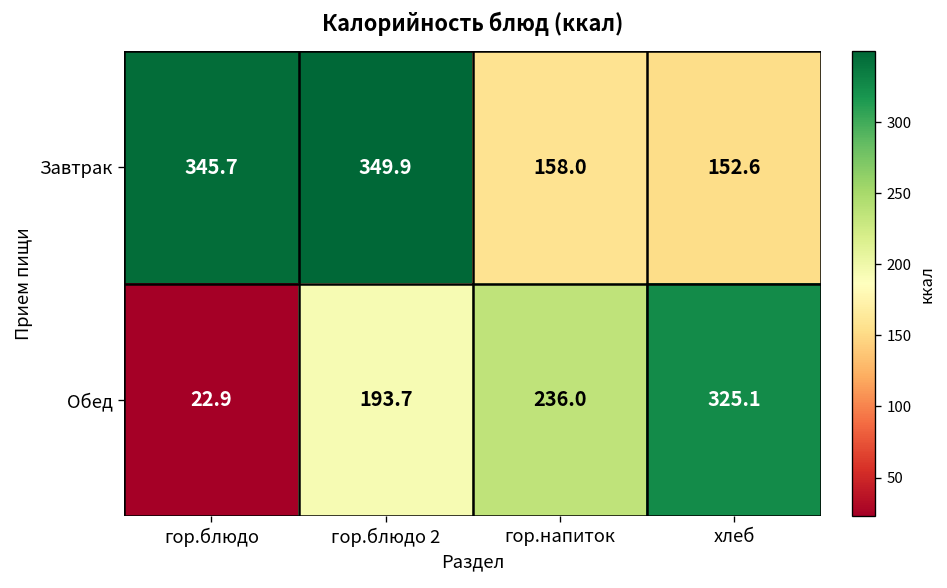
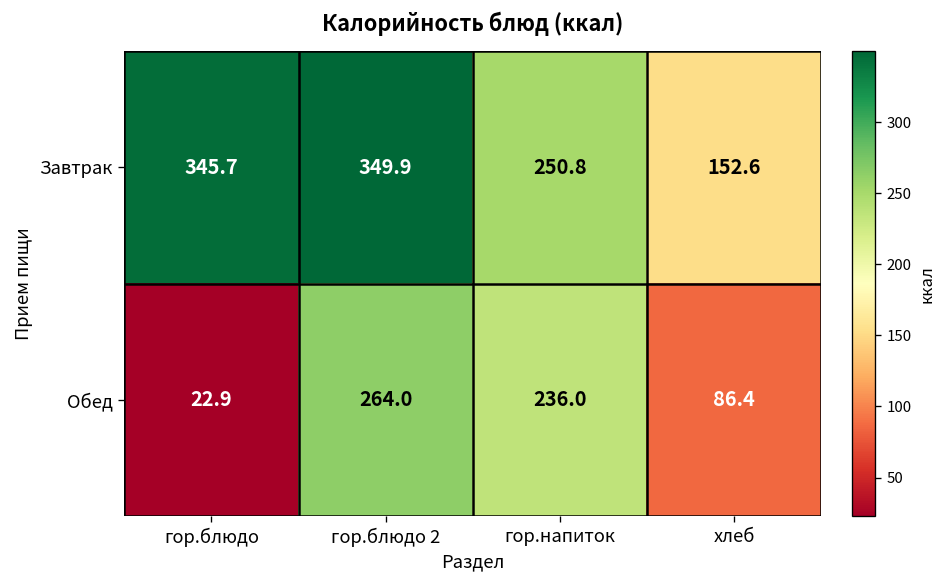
Завтрак, гор.напиток: 158.0 -> 250.8
Обед, гор.блюдо 2: 193.7 -> 264.0
Обед, хлеб: 325.1 -> 86.4
